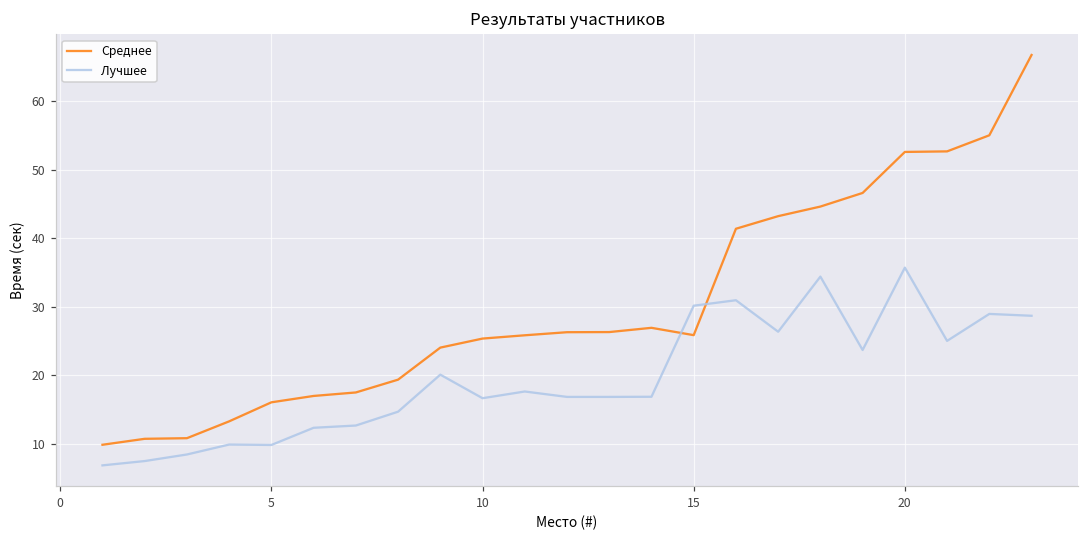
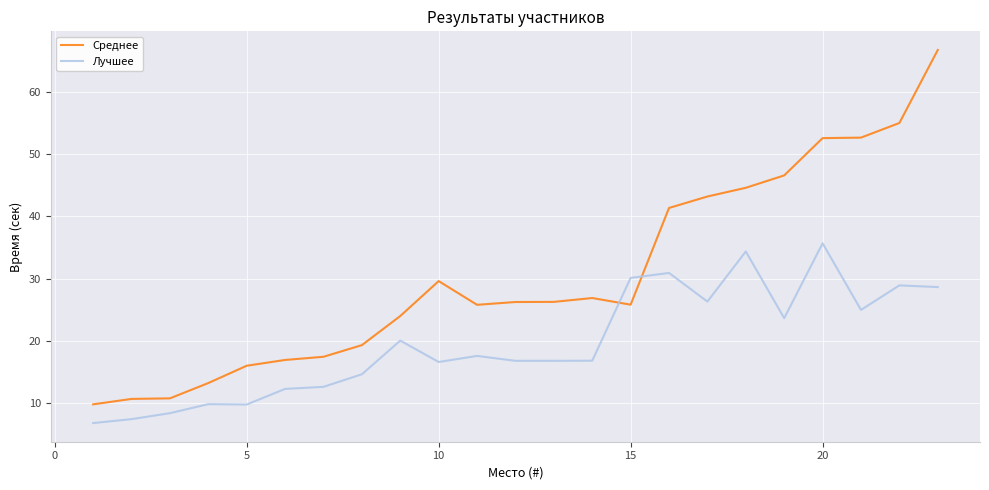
Среднее, 10: 25 -> 30
